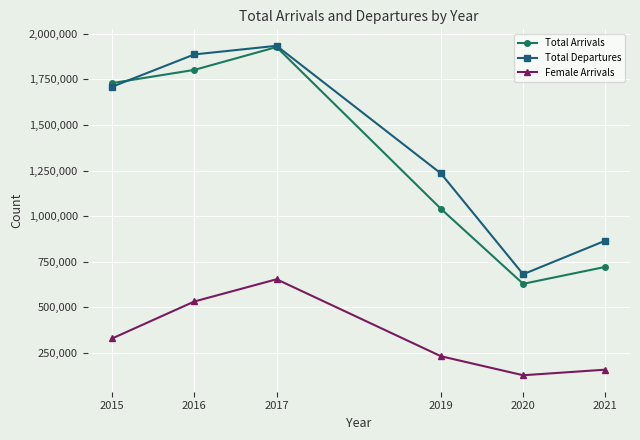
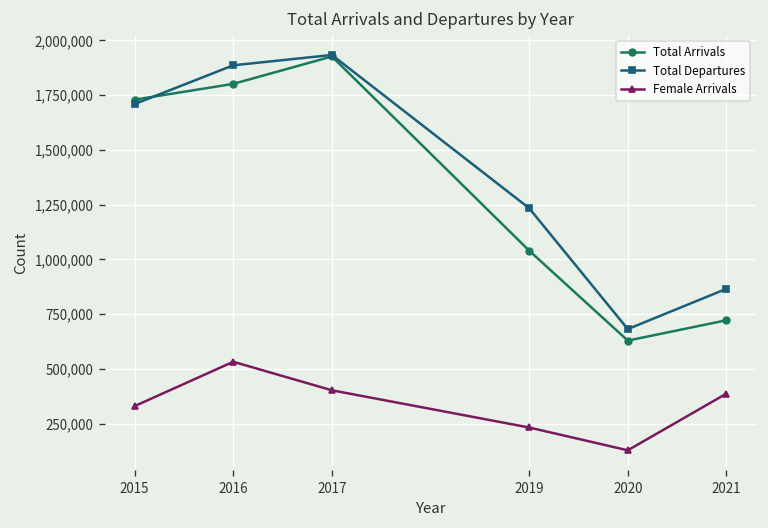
Female Arrivals, 2017: 650,000 -> 400,000
Female Arrivals, 2021: 160,000 -> 390,000
